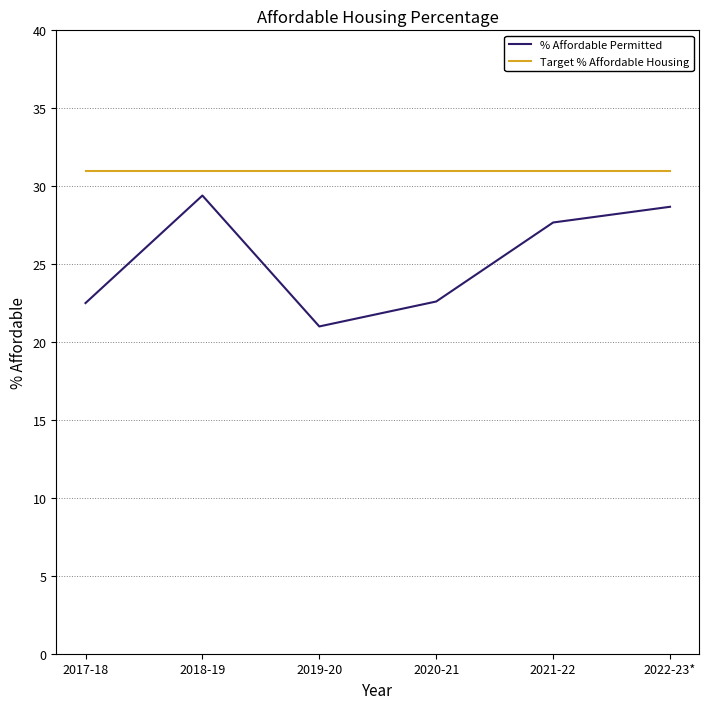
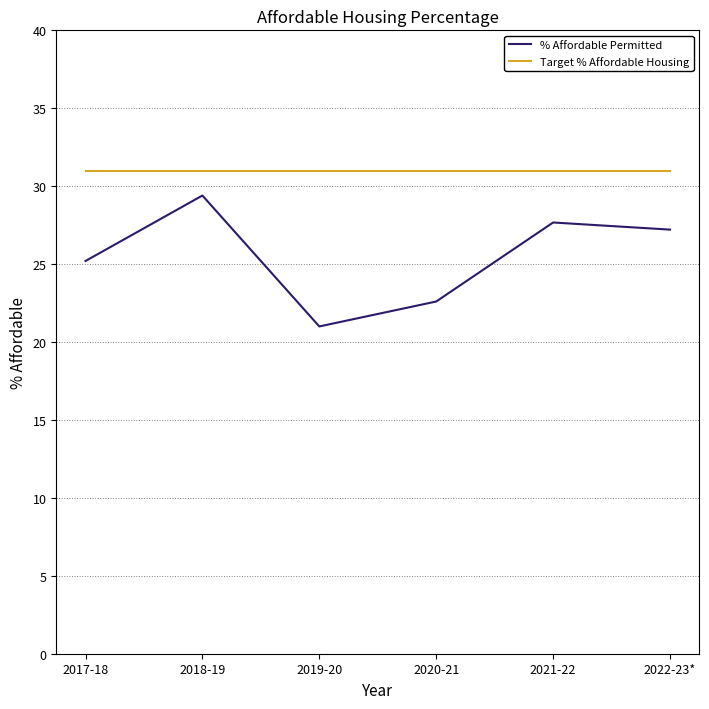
% Affordable Permitted, 2017-18: 22.5 -> 25.2
% Affordable Permitted, 2022-23*: 28.7 -> 27.2
